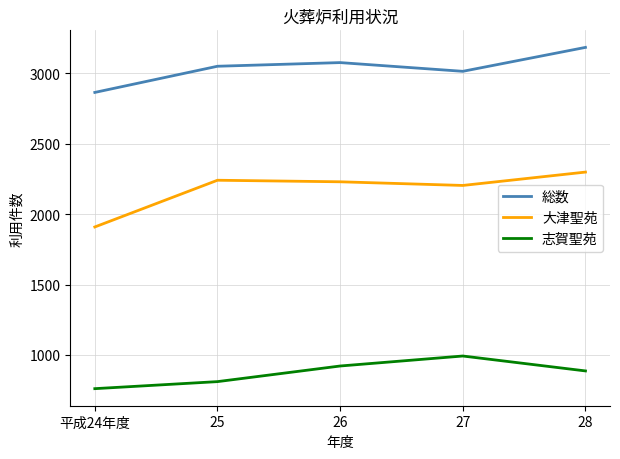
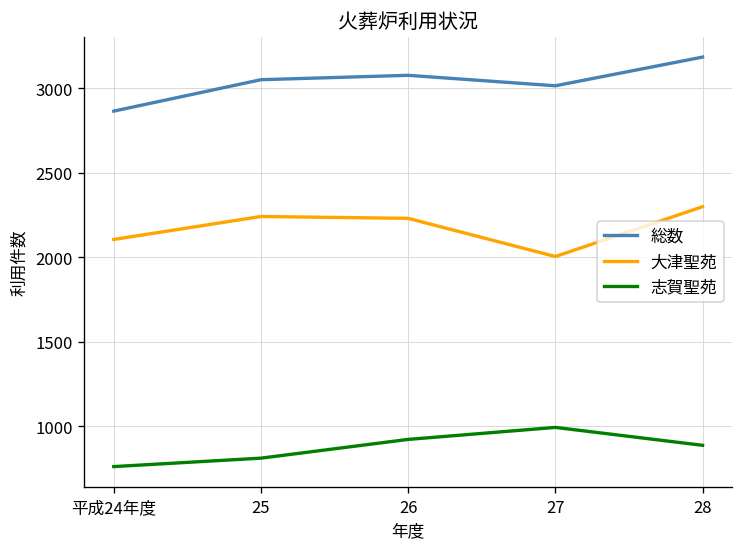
大津聖苑, 平成24年度: 1910 -> 2110
大津聖苑, 27: 2200 -> 2000
